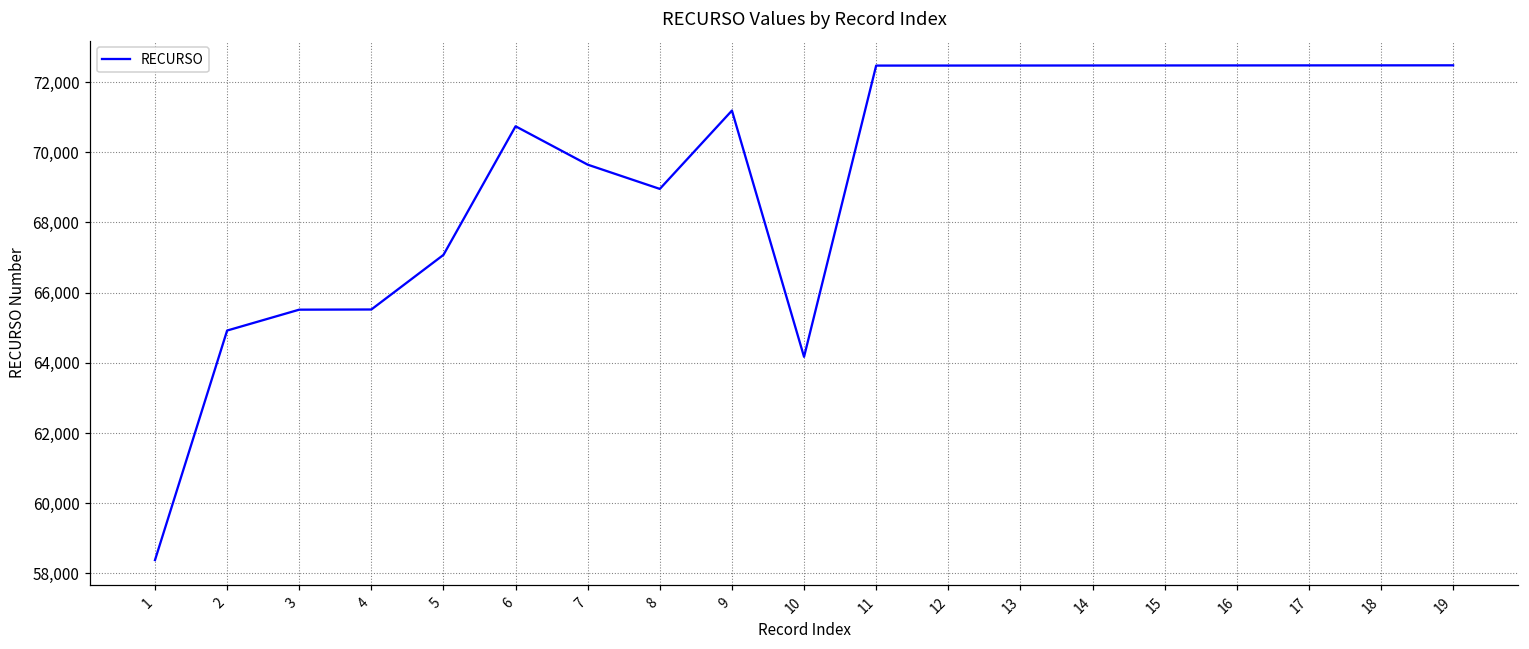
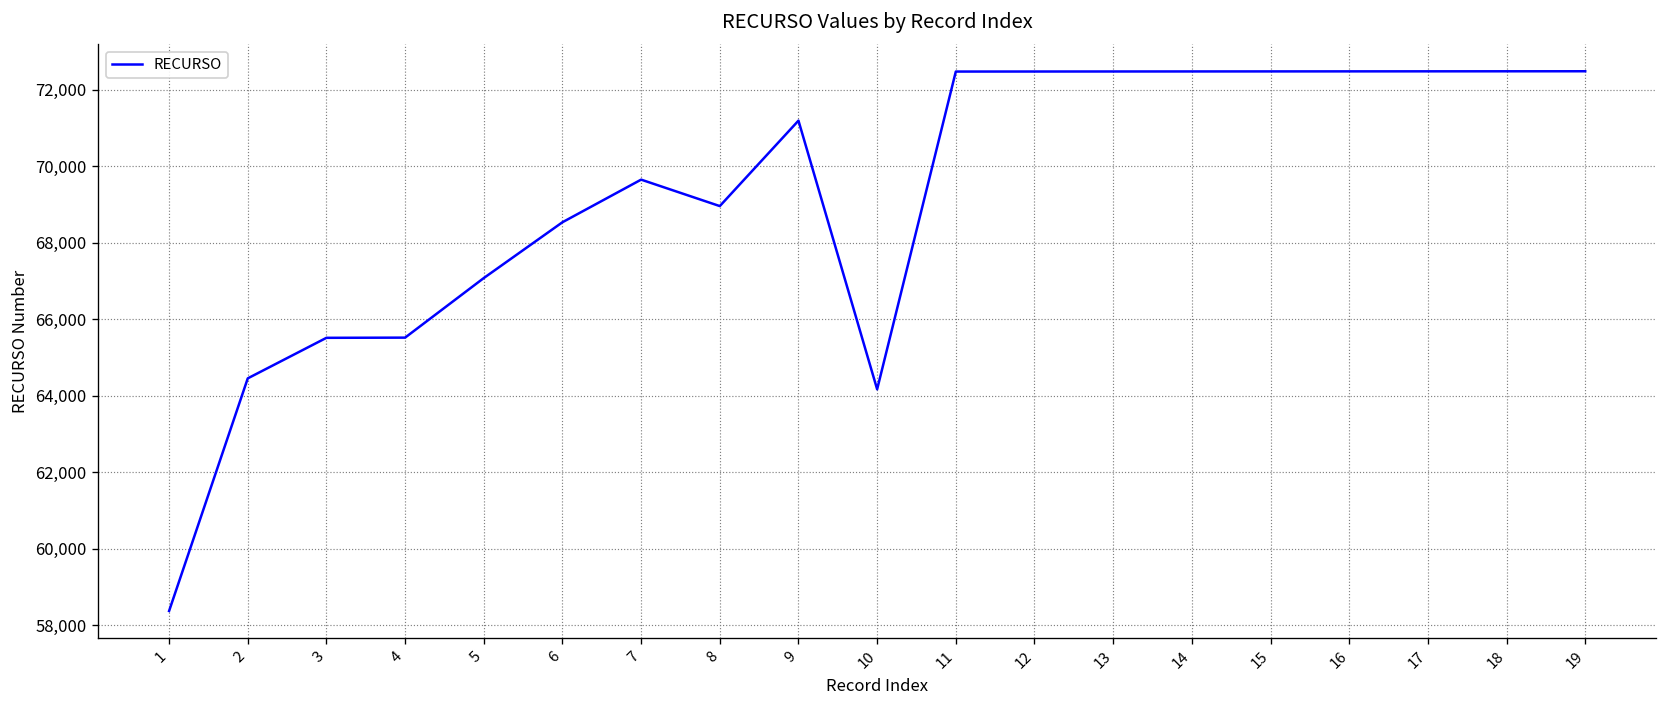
2: 64,900 -> 64,500
6: 70,700 -> 68,500
